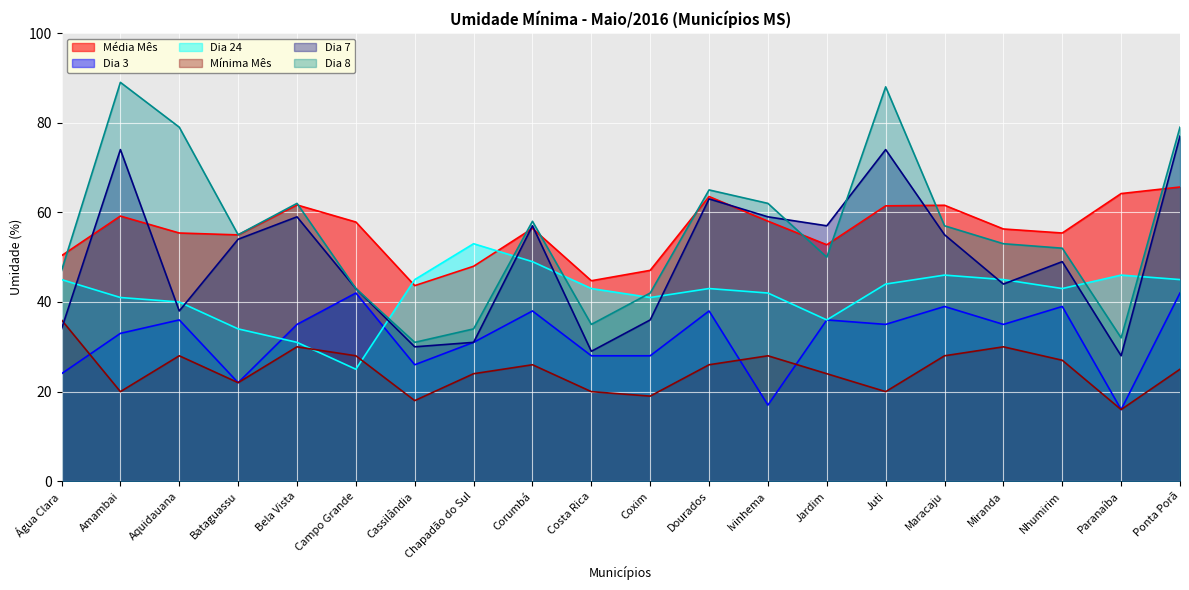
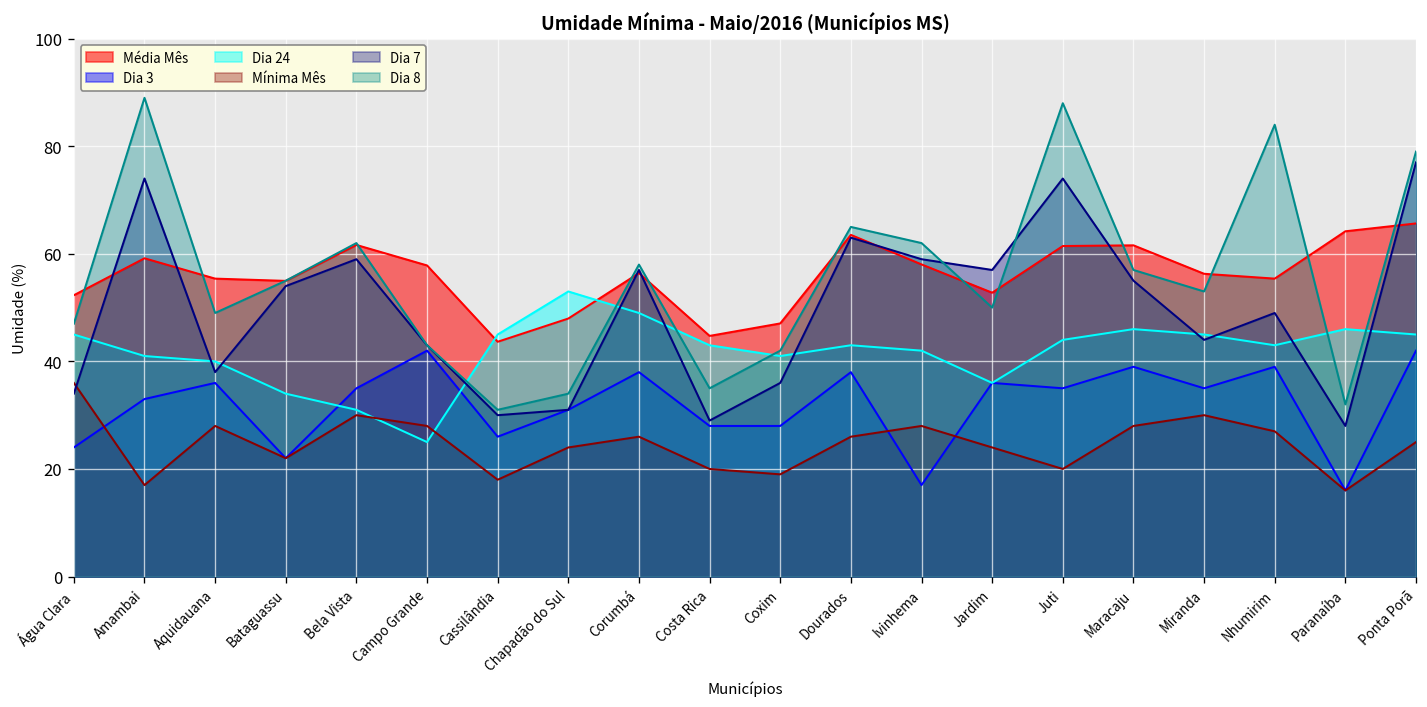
Média Mês, Água Clara: 50 -> 52
Mínima Mês, Amambai: 20 -> 17
Dia 8, Aquidauana: 79 -> 49
Dia 8, Nhumirim: 52 -> 84
